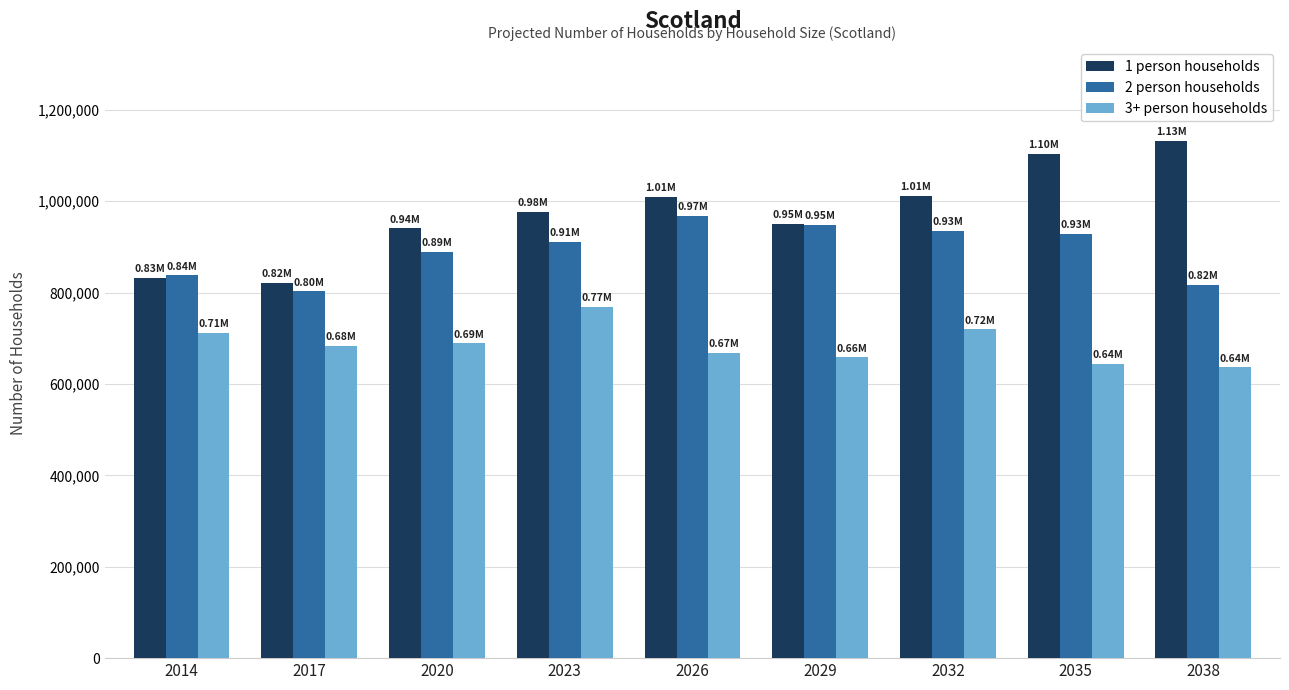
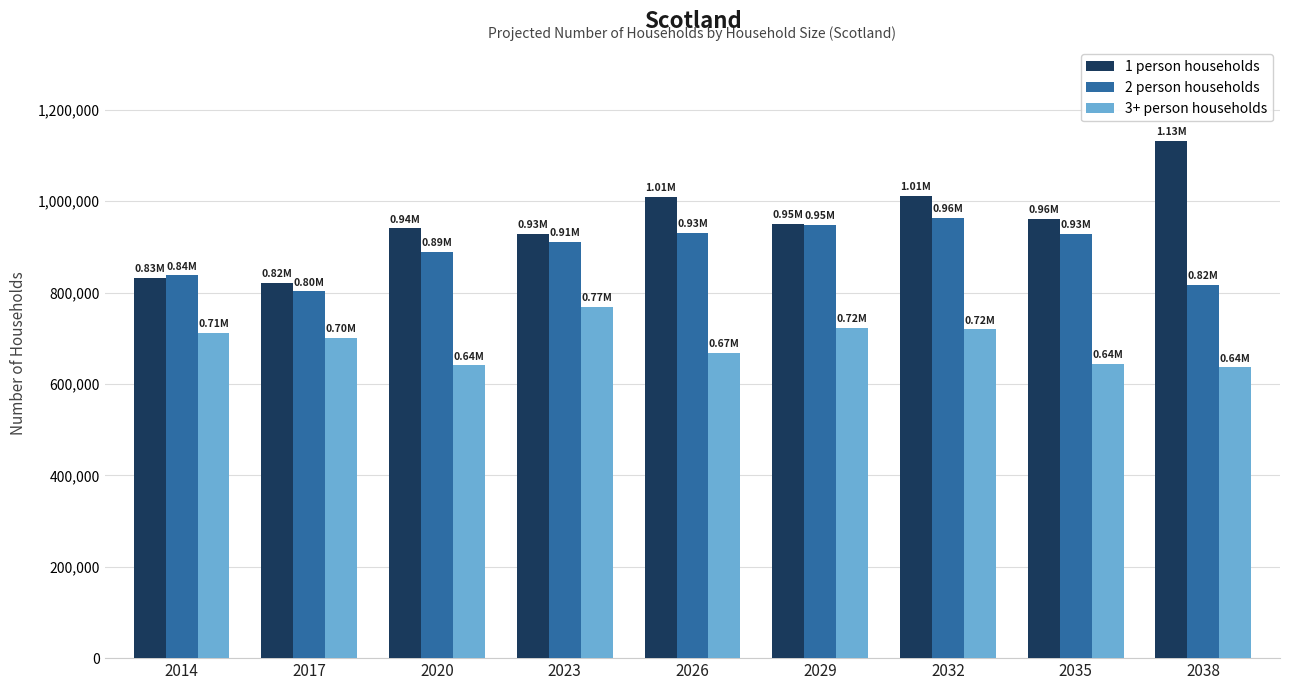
3+ person households, 2017: 0.68M -> 0.70M
3+ person households, 2020: 0.69M -> 0.64M
1 person households, 2023: 0.98M -> 0.93M
2 person households, 2026: 0.97M -> 0.93M
3+ person households, 2029: 0.66M -> 0.72M
2 person households, 2032: 0.93M -> 0.96M
1 person households, 2035: 1.10M -> 0.96M
